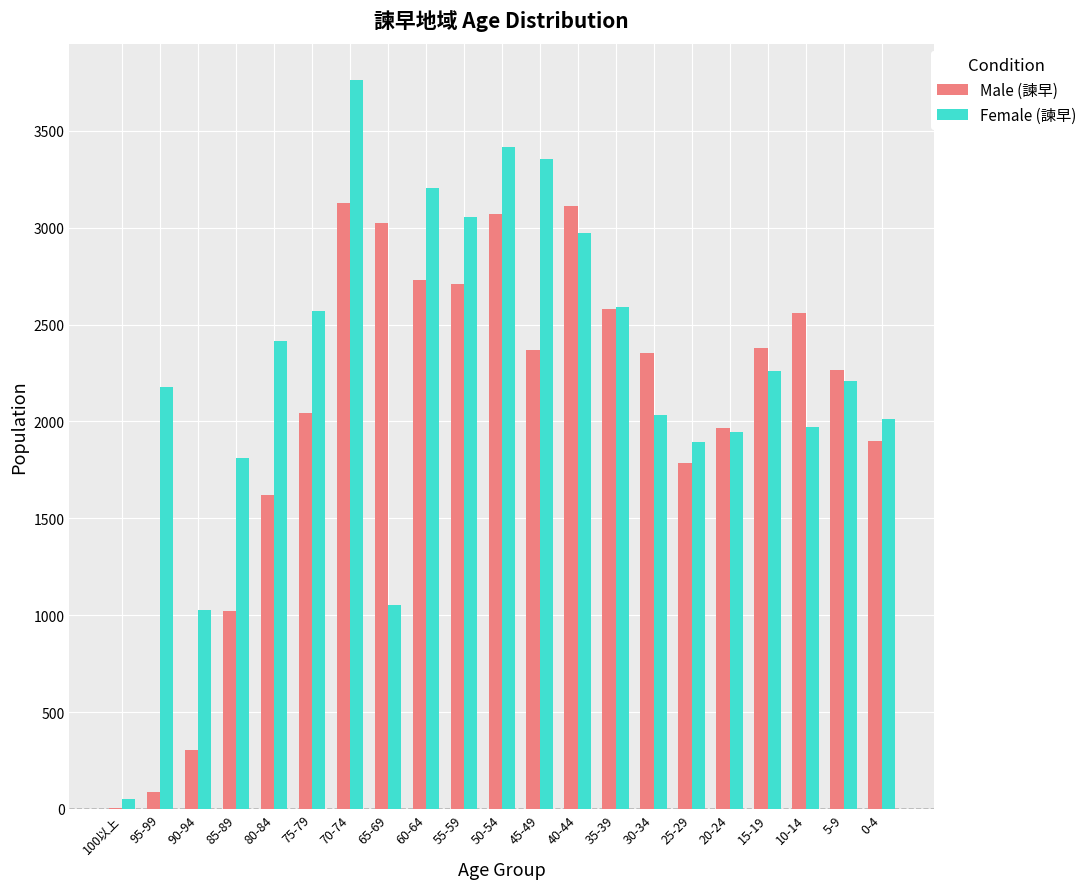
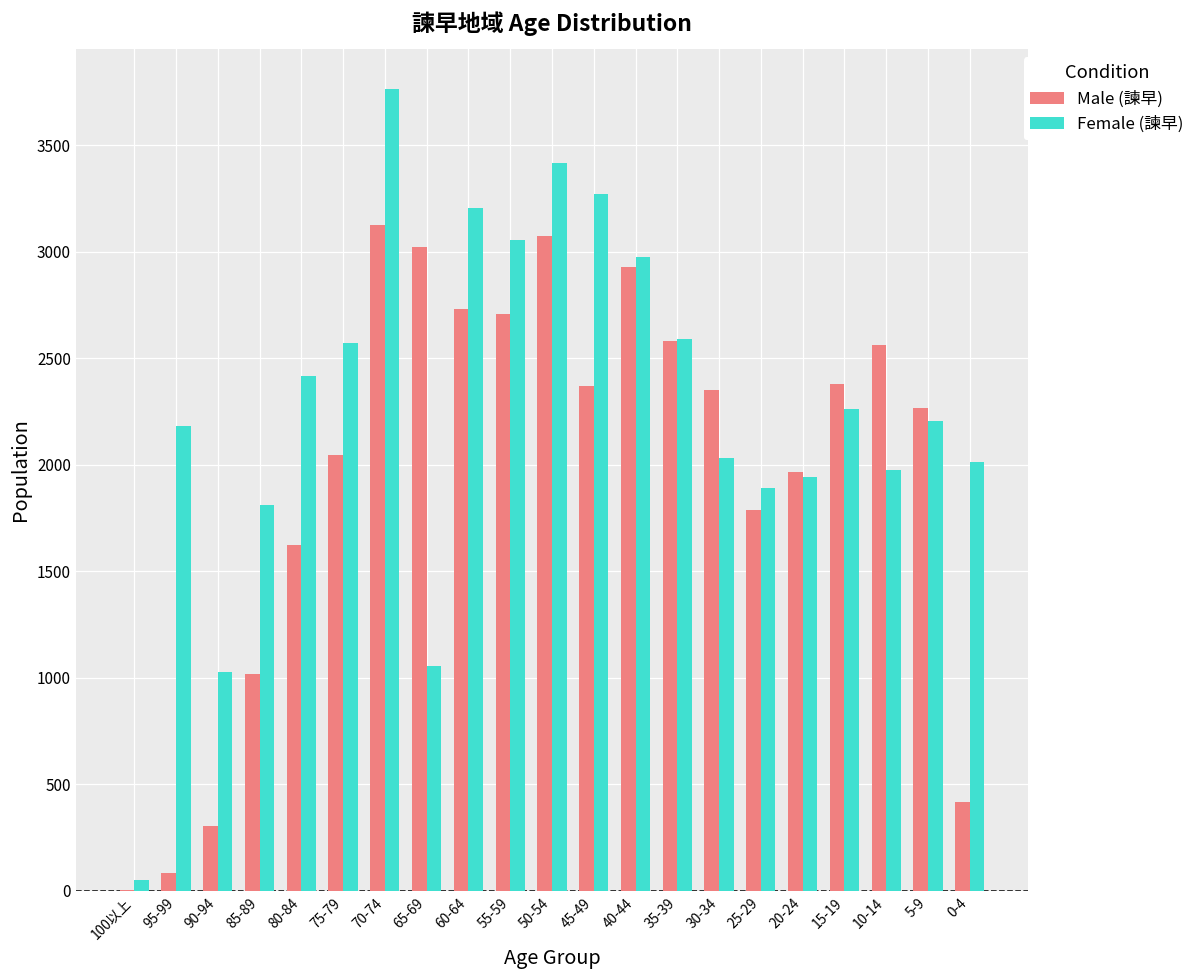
Female (諫早), 45-49: 3360 -> 3270
Male (諫早), 40-44: 3110 -> 2930
Male (諫早), 0-4: 1900 -> 420
